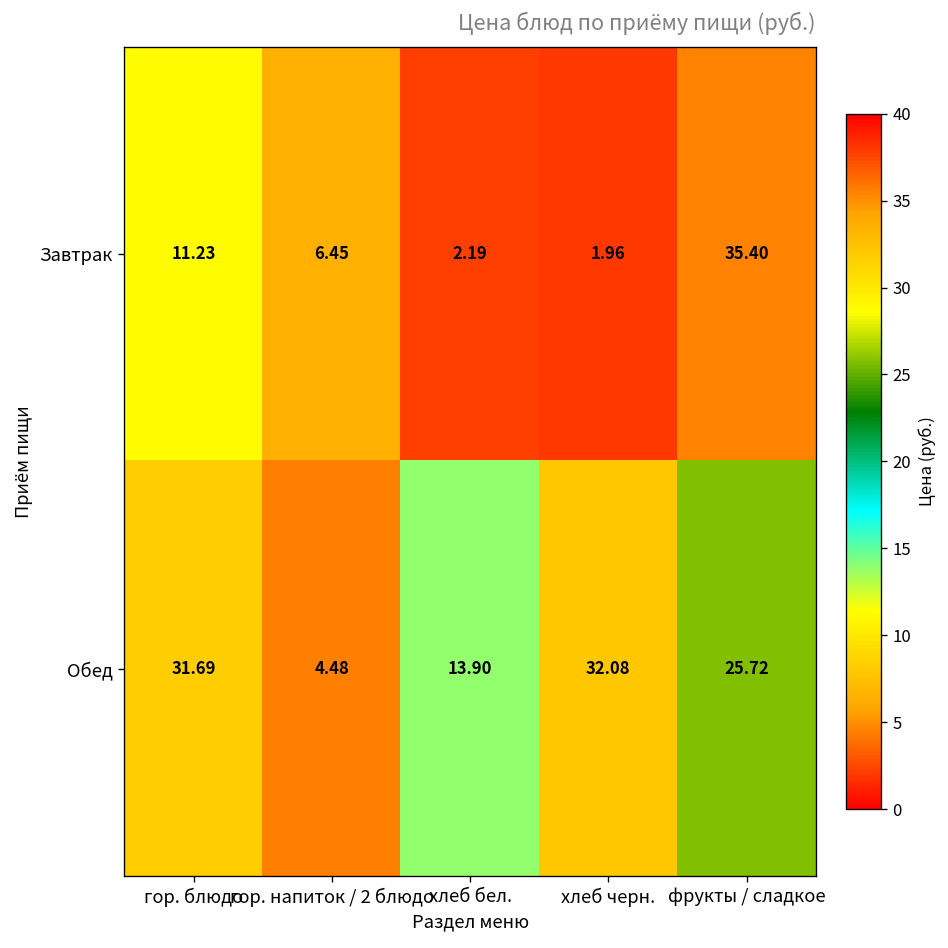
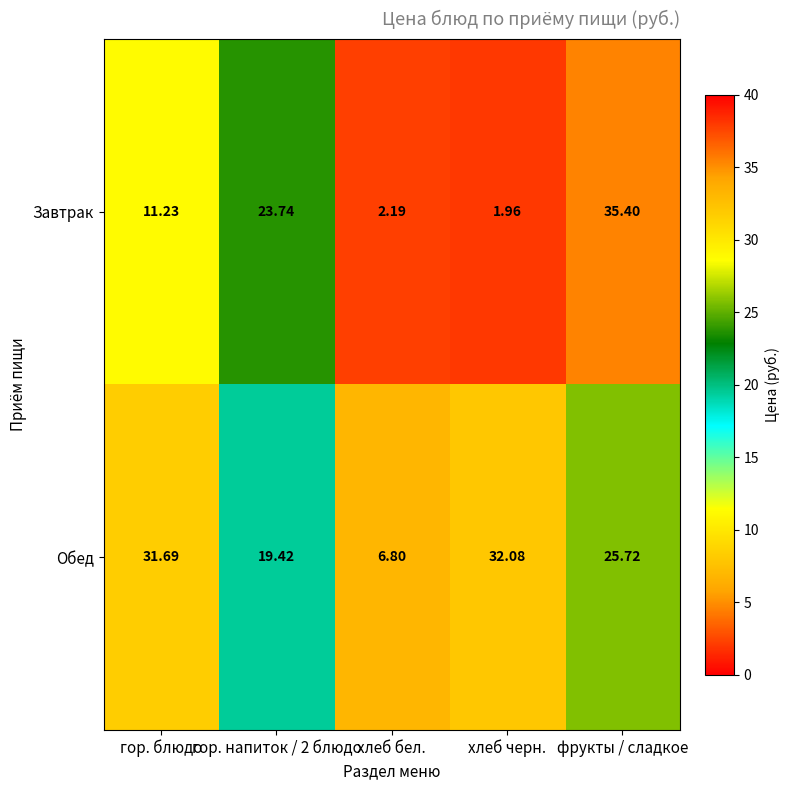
Завтрак, гор. напиток / 2 блюдо: 6.45 -> 23.74
Обед, гор. напиток / 2 блюдо: 4.48 -> 19.42
Обед, хлеб бел.: 13.90 -> 6.80
